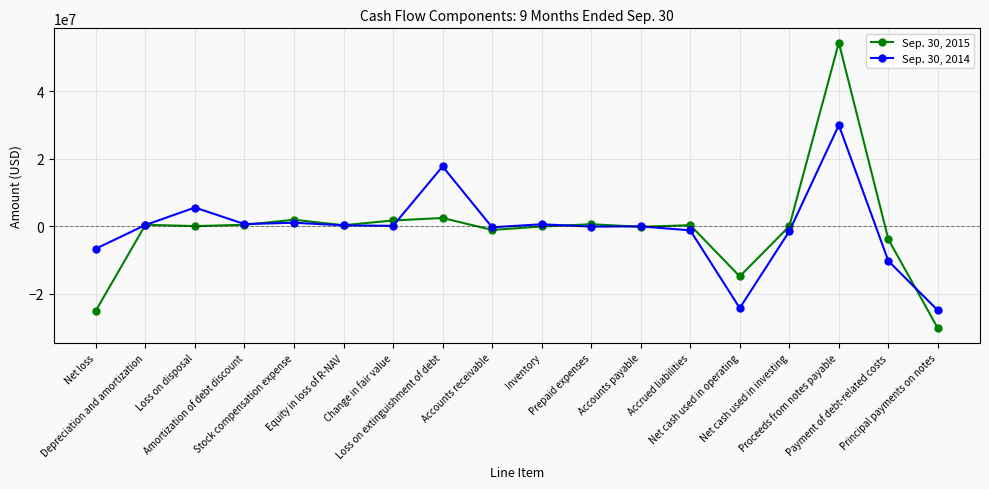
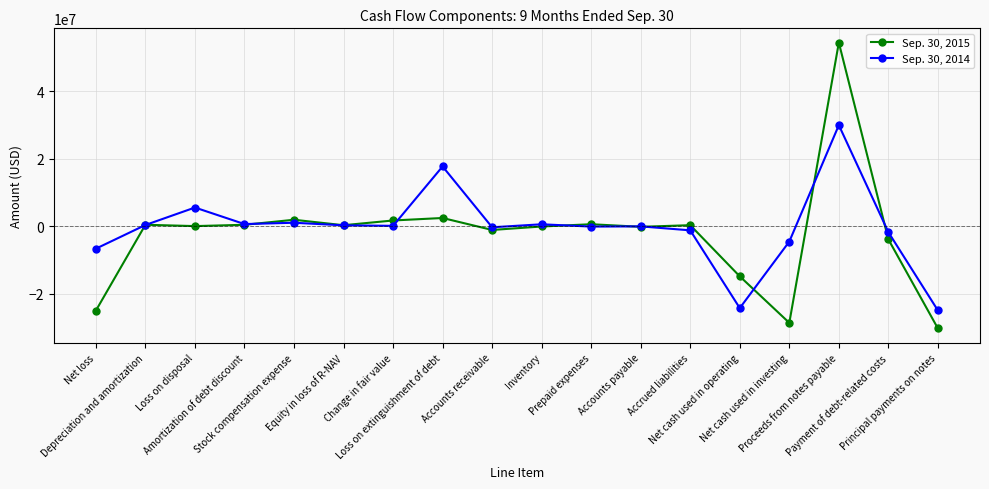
Sep. 30, 2015, Net cash used in investing: 0 -> -29000000
Sep. 30, 2014, Net cash used in investing: -1000000 -> -5000000
Sep. 30, 2014, Payment of debt-related costs: -10000000 -> -2000000
